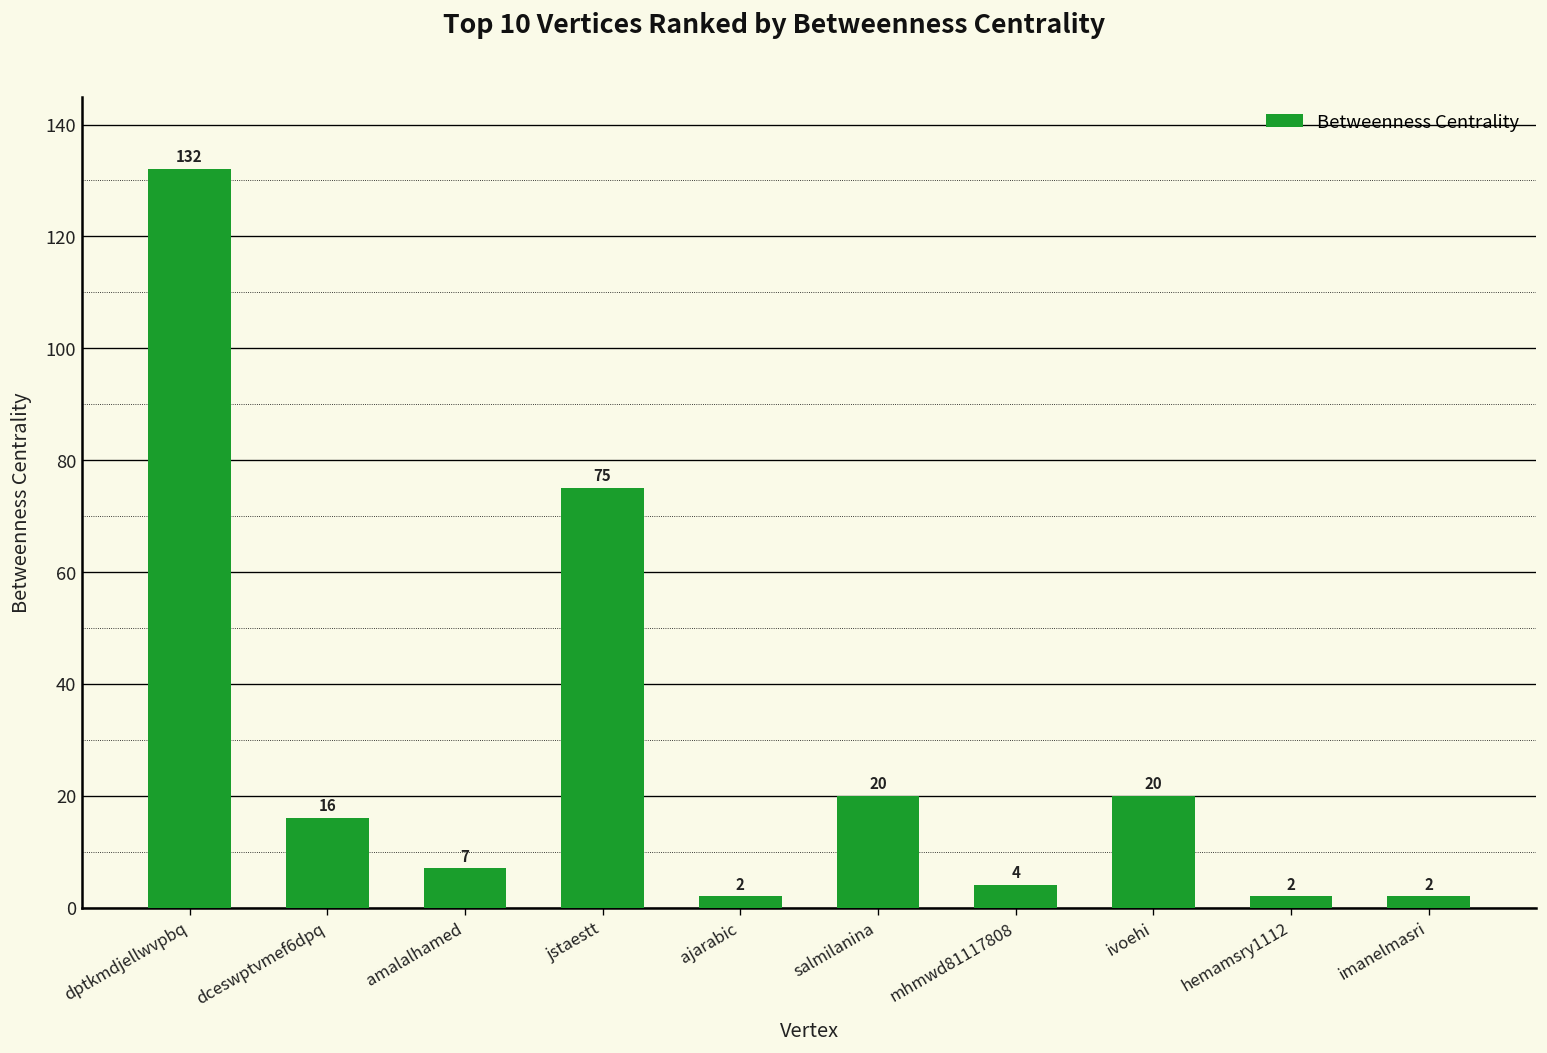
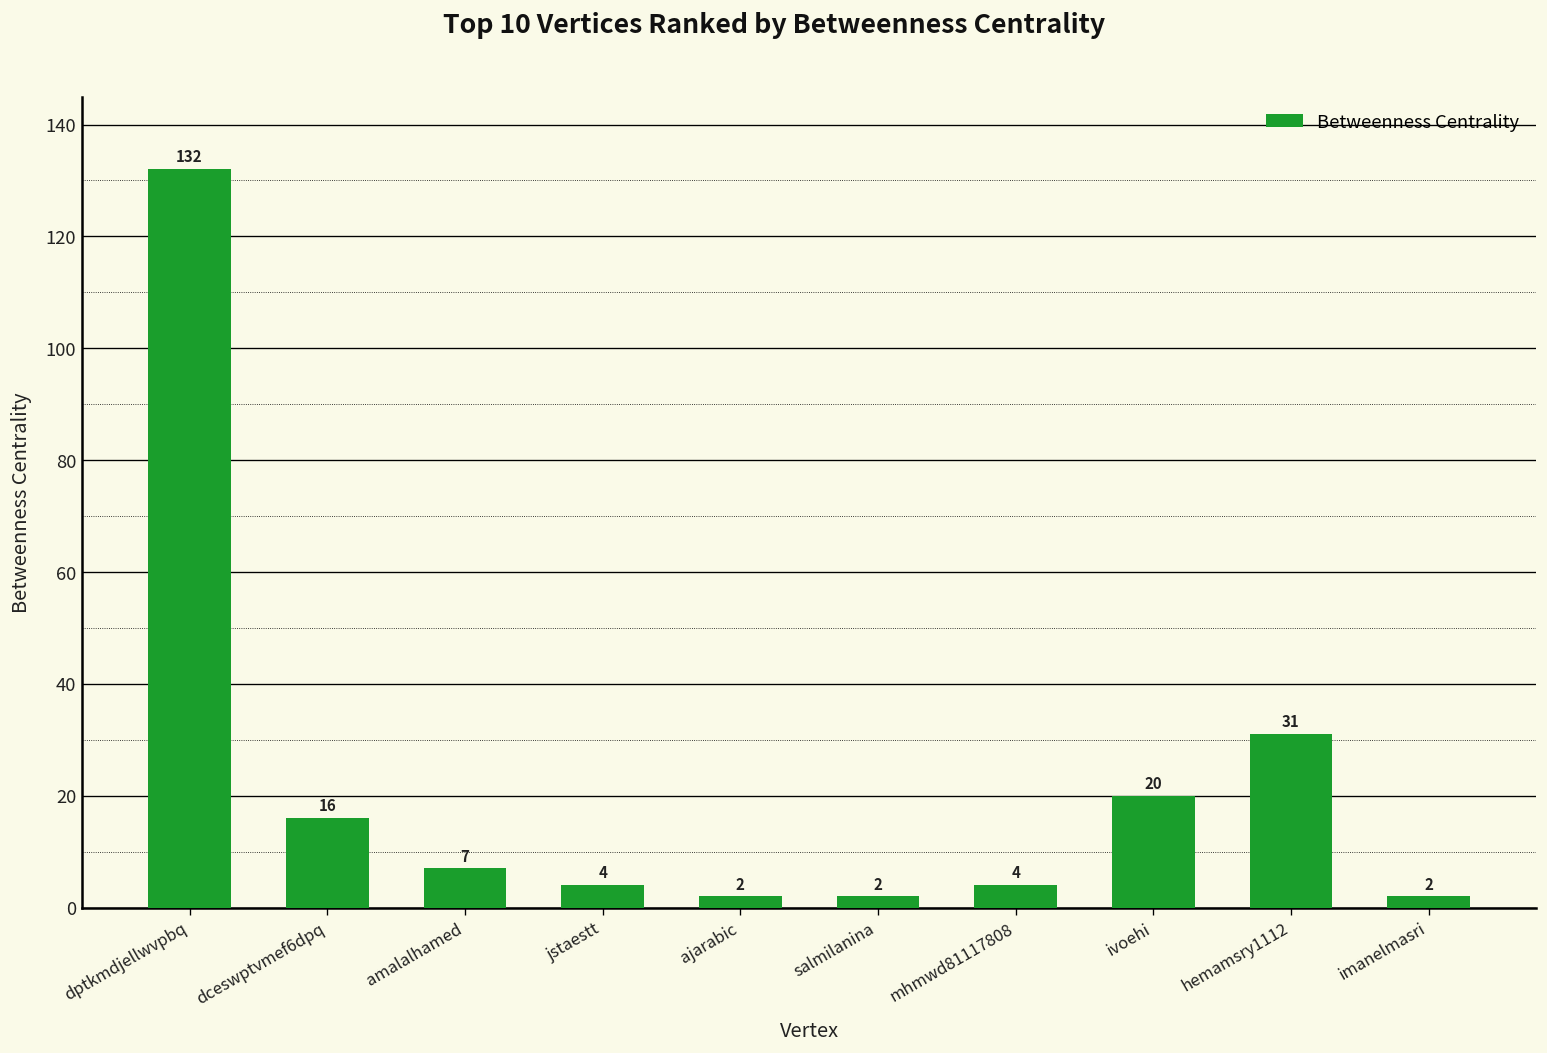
jstaestt: 75 -> 4
salmilanina: 20 -> 2
hemamsry1112: 2 -> 31
